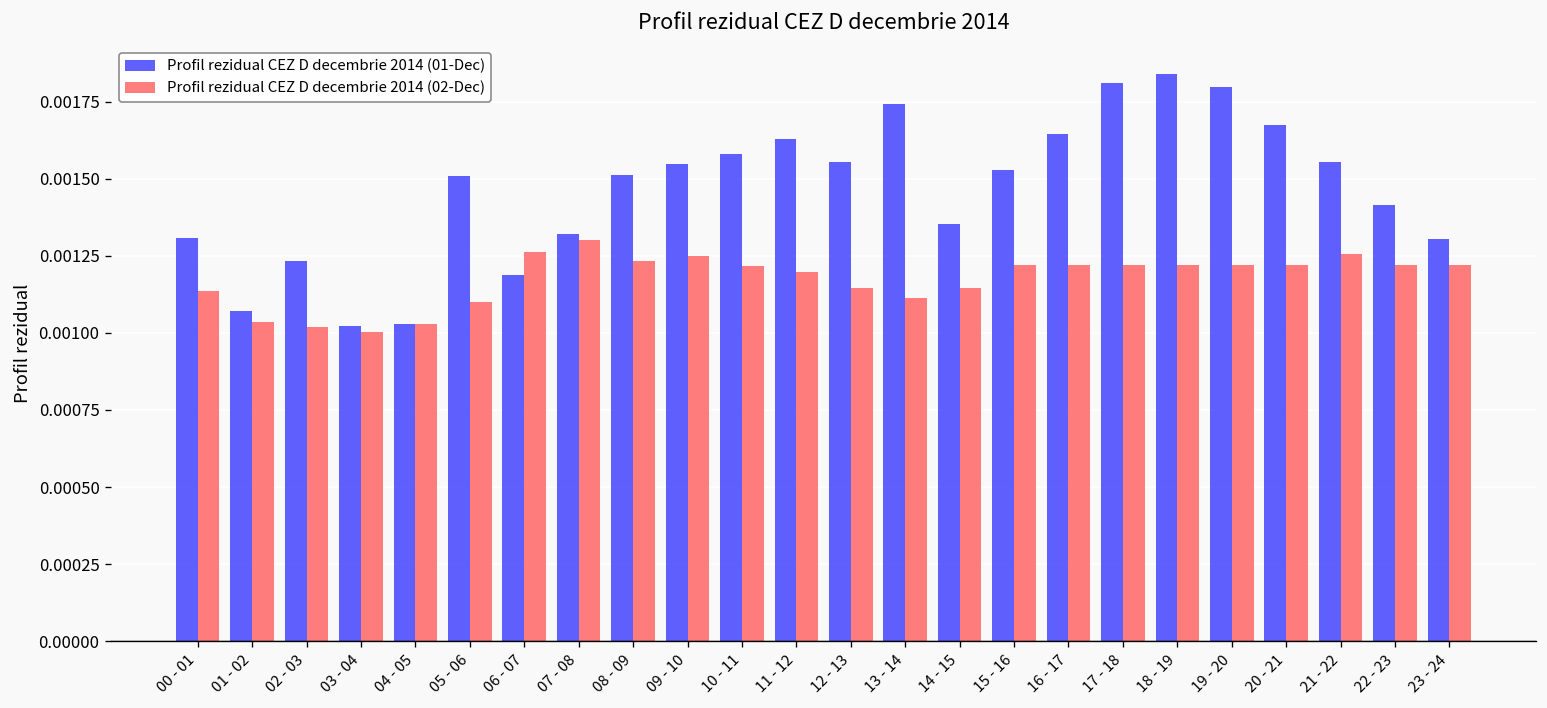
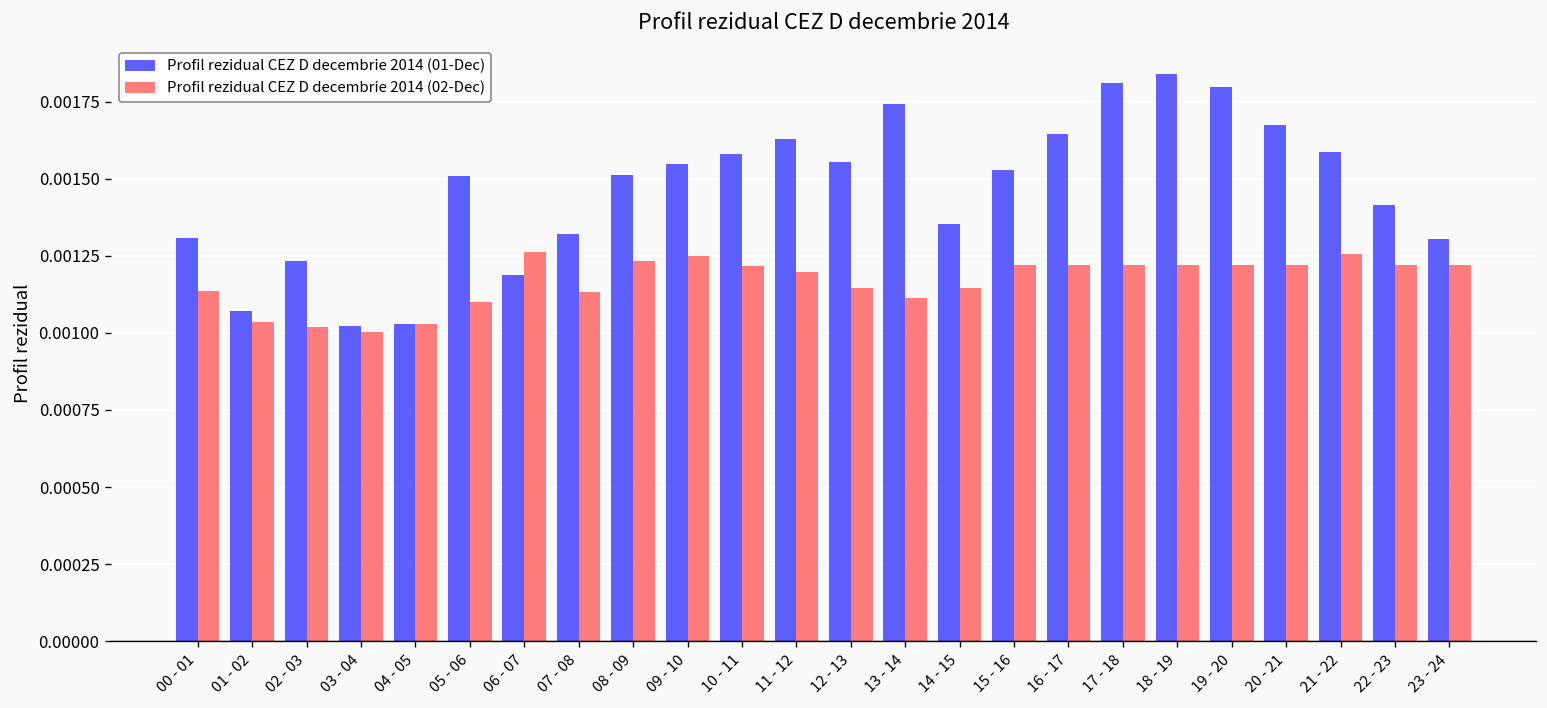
Profil rezidual CEZ D decembrie 2014 (02-Dec), 07 - 08: 0.00130 -> 0.00113
Profil rezidual CEZ D decembrie 2014 (01-Dec), 21 - 22: 0.00155 -> 0.00159
